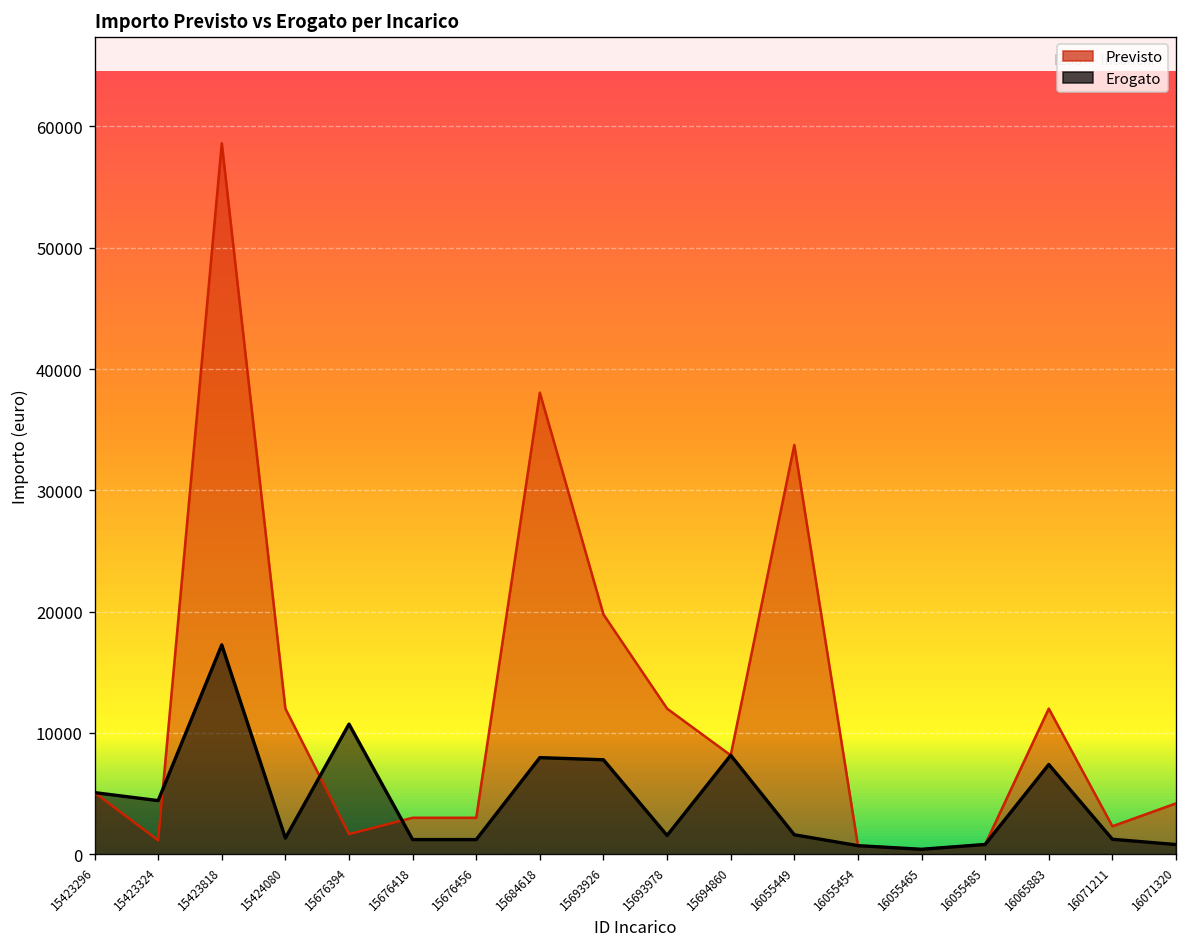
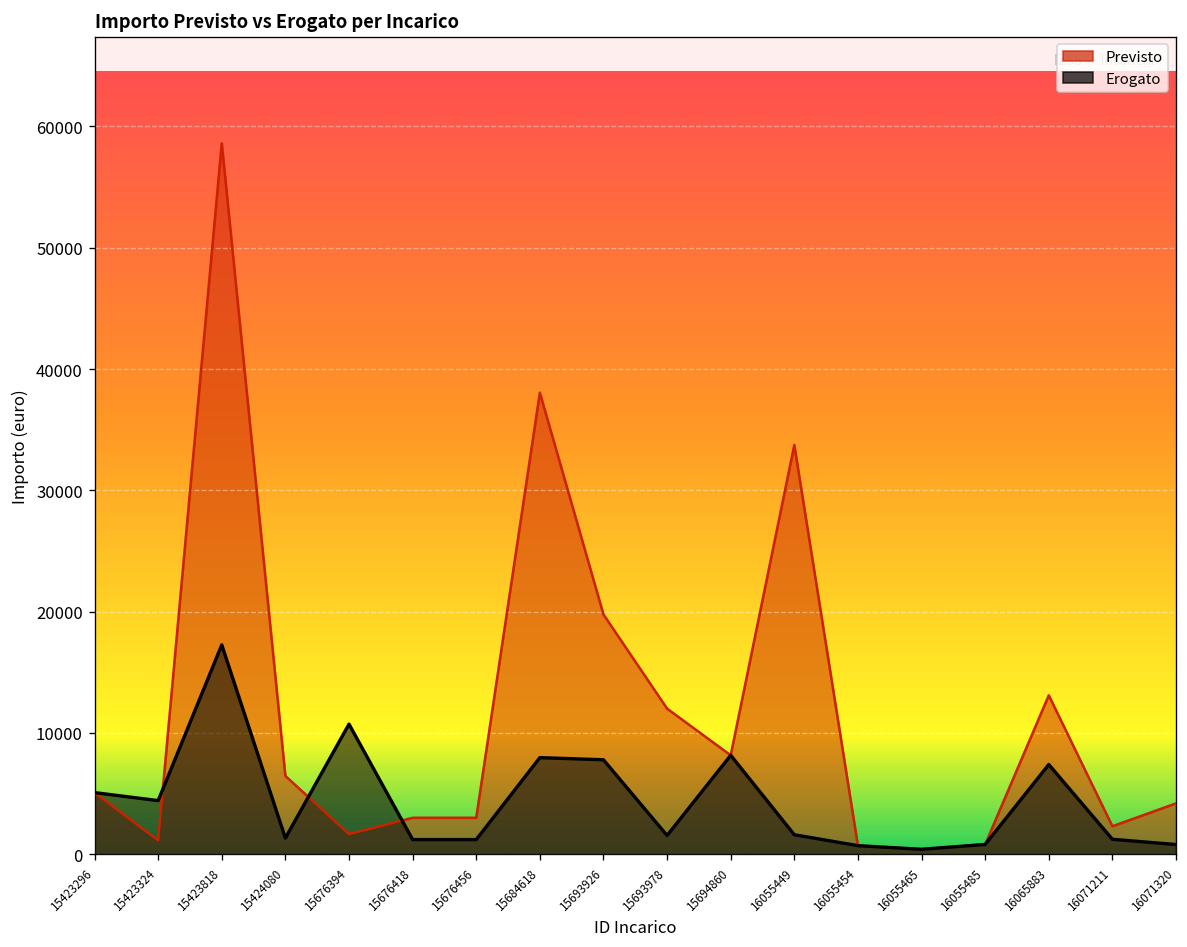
Previsto, 15424080: 12000 -> 6400
Previsto, 16065883: 12000 -> 13100
